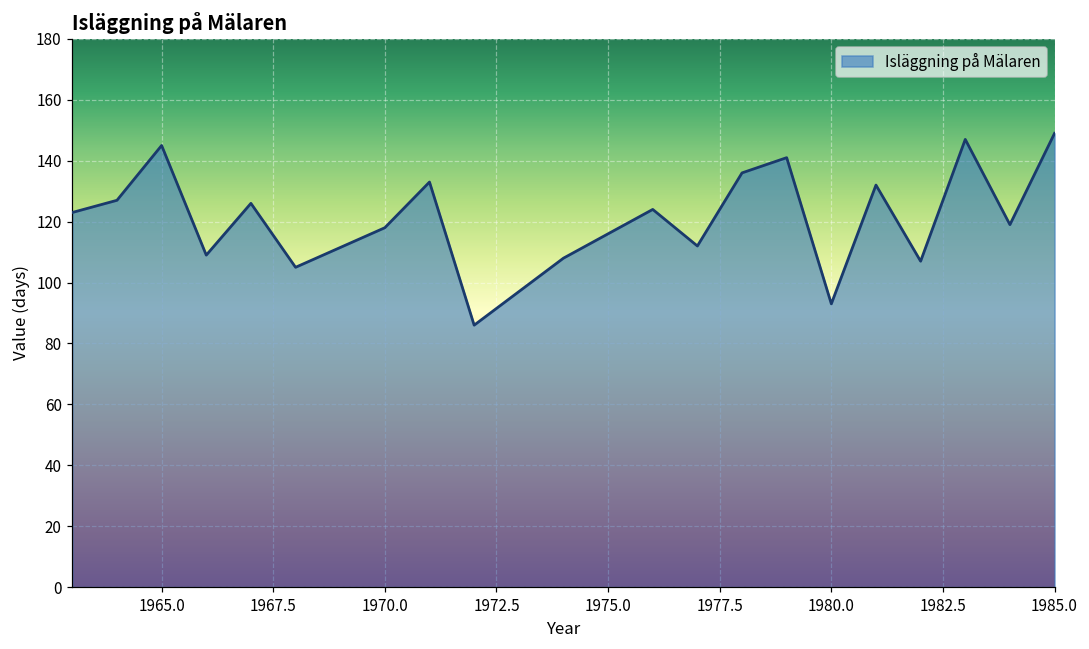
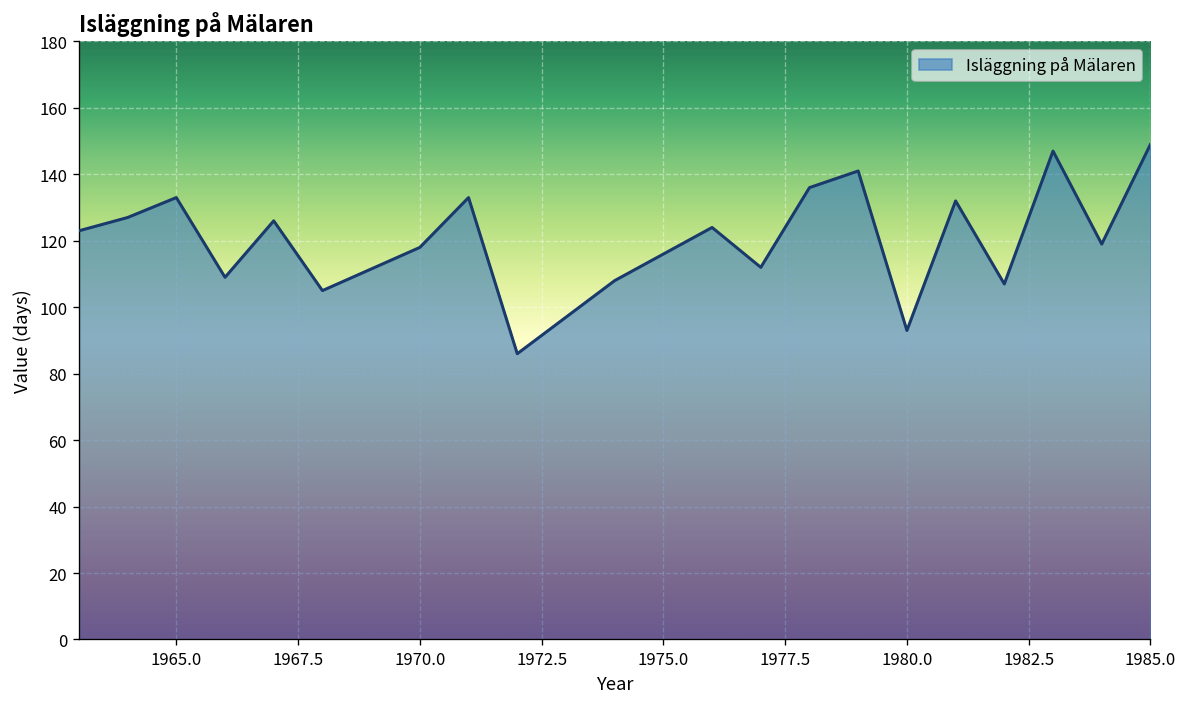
1965.0: 145 -> 133
